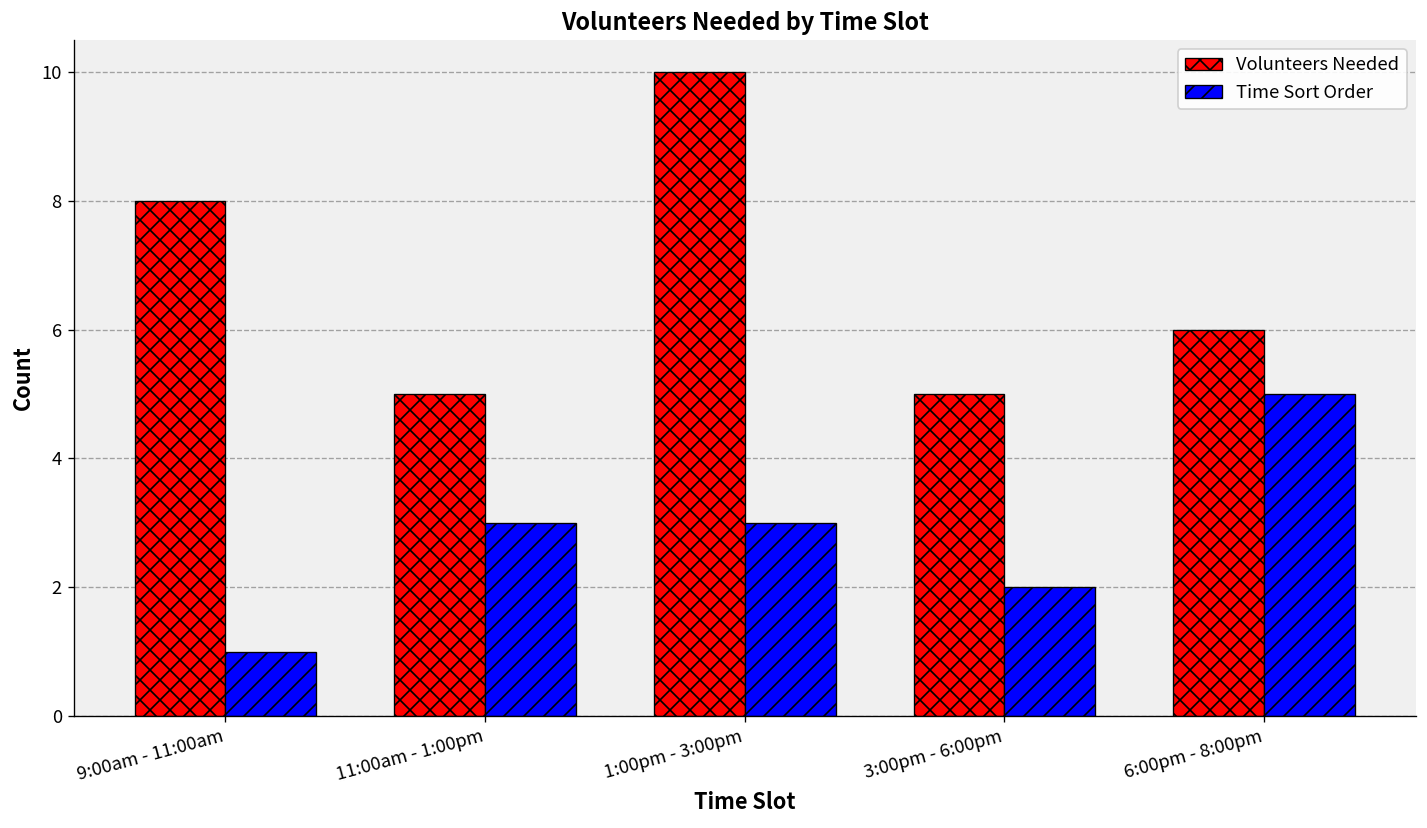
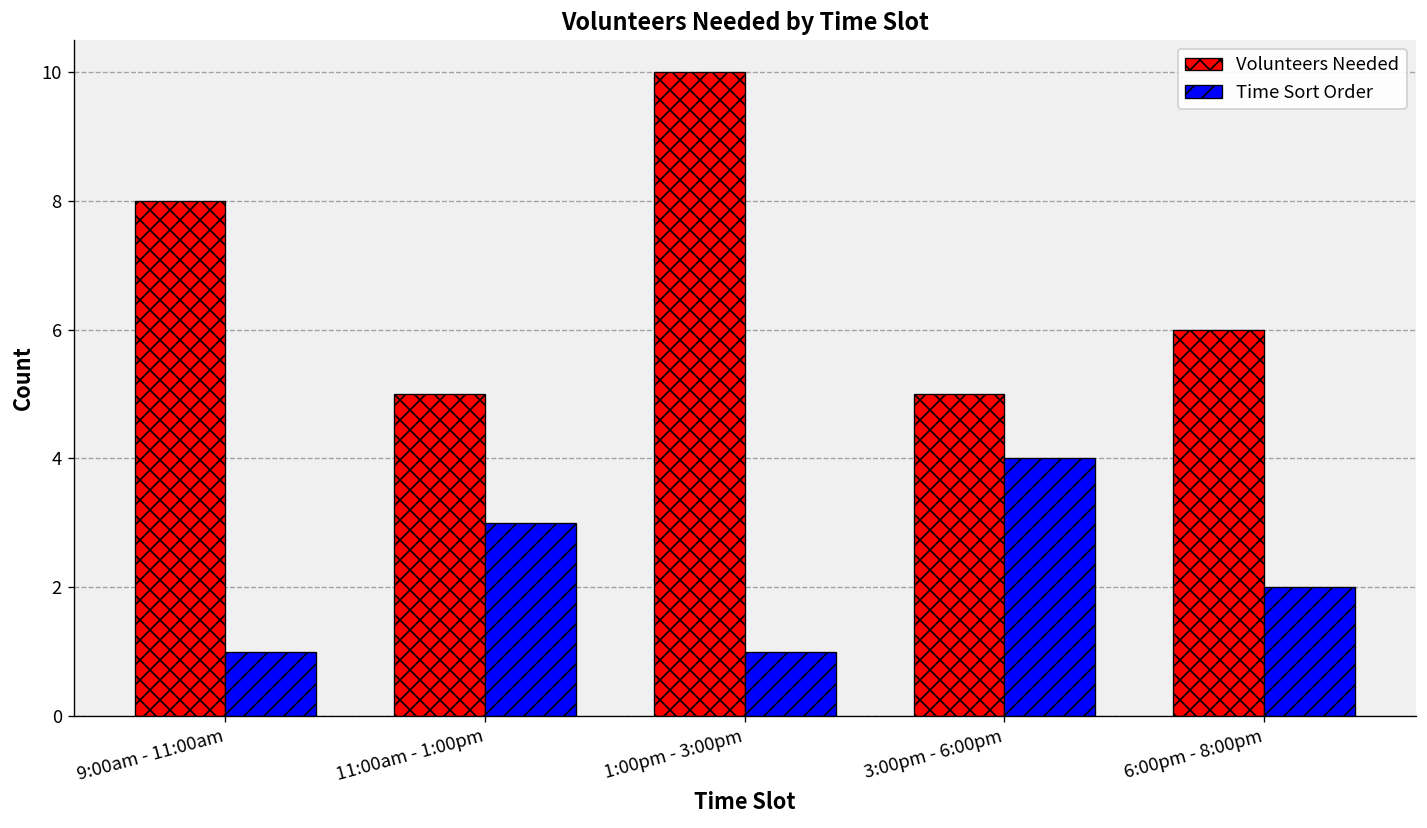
Time Sort Order, 1:00pm - 3:00pm: 3 -> 1
Time Sort Order, 3:00pm - 6:00pm: 2 -> 4
Time Sort Order, 6:00pm - 8:00pm: 5 -> 2
